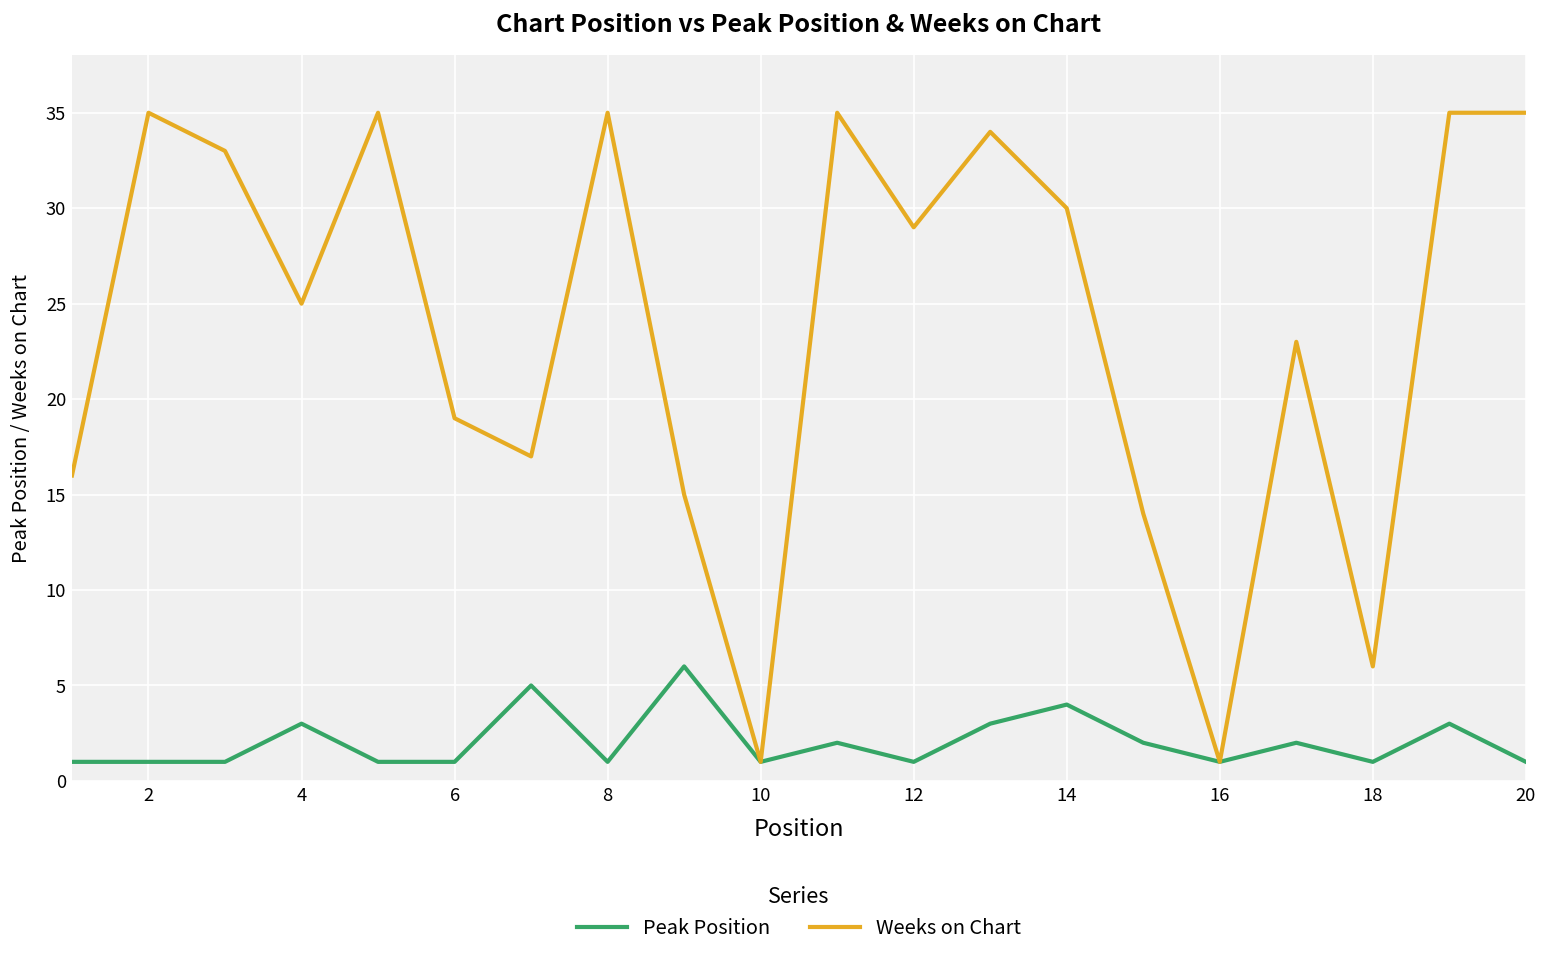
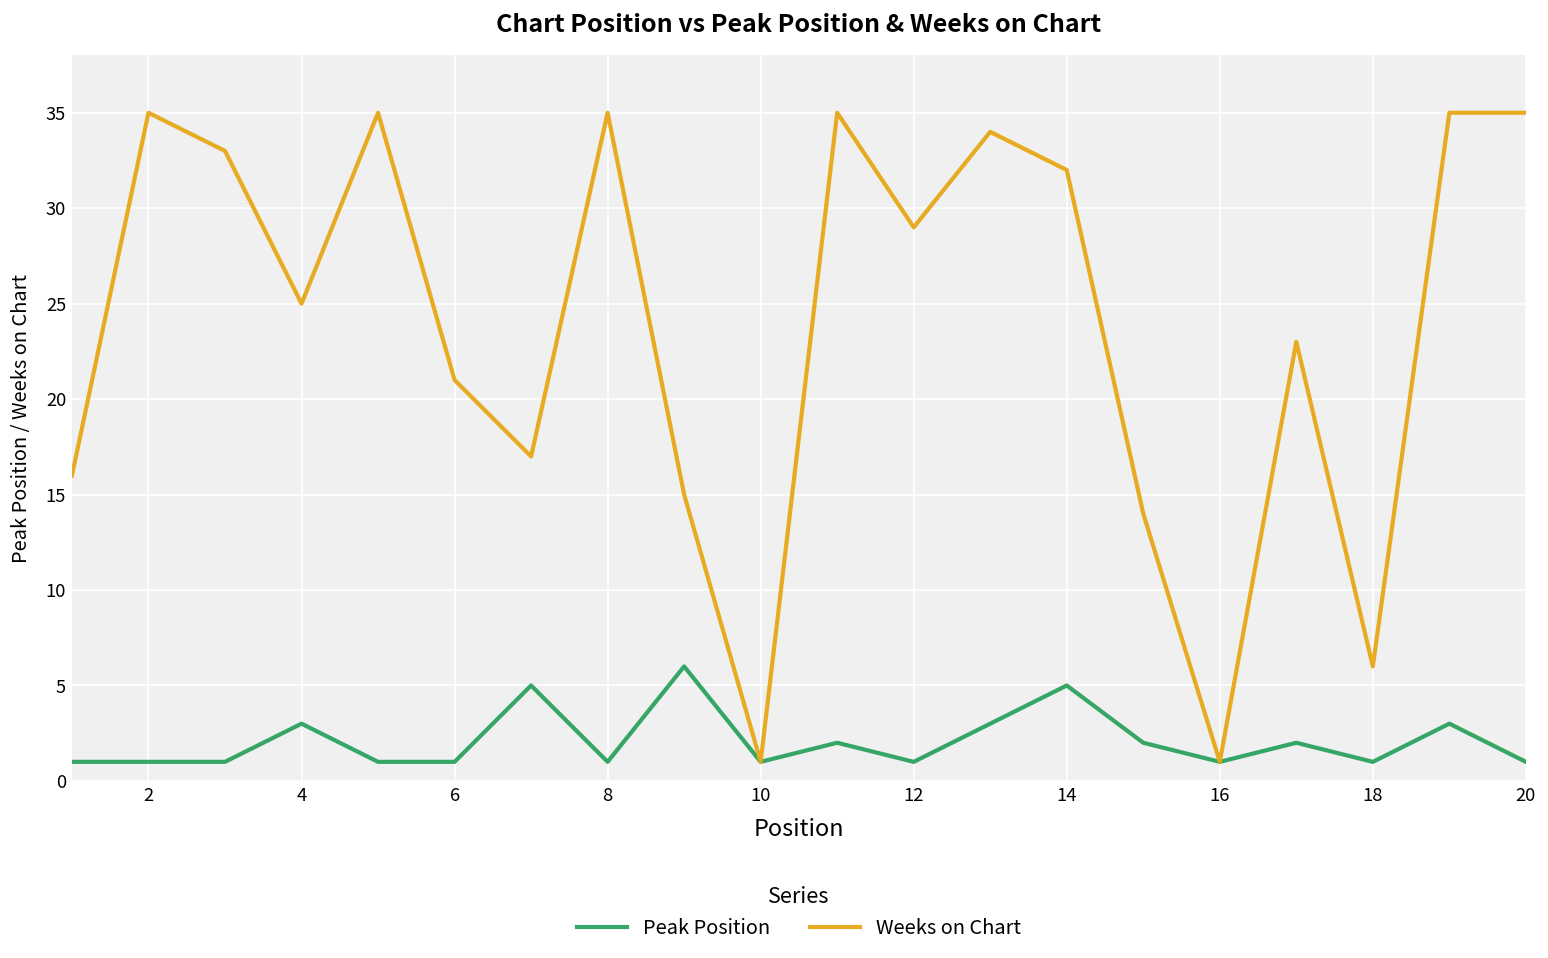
Weeks on Chart, 6: 19 -> 21
Peak Position, 14: 4 -> 5
Weeks on Chart, 14: 30 -> 32
